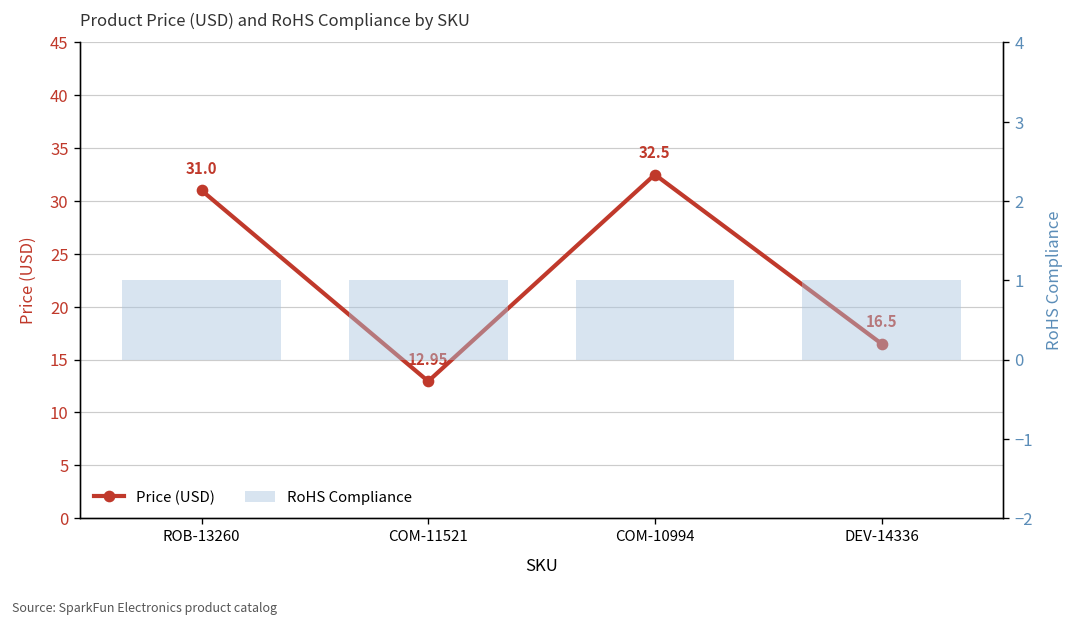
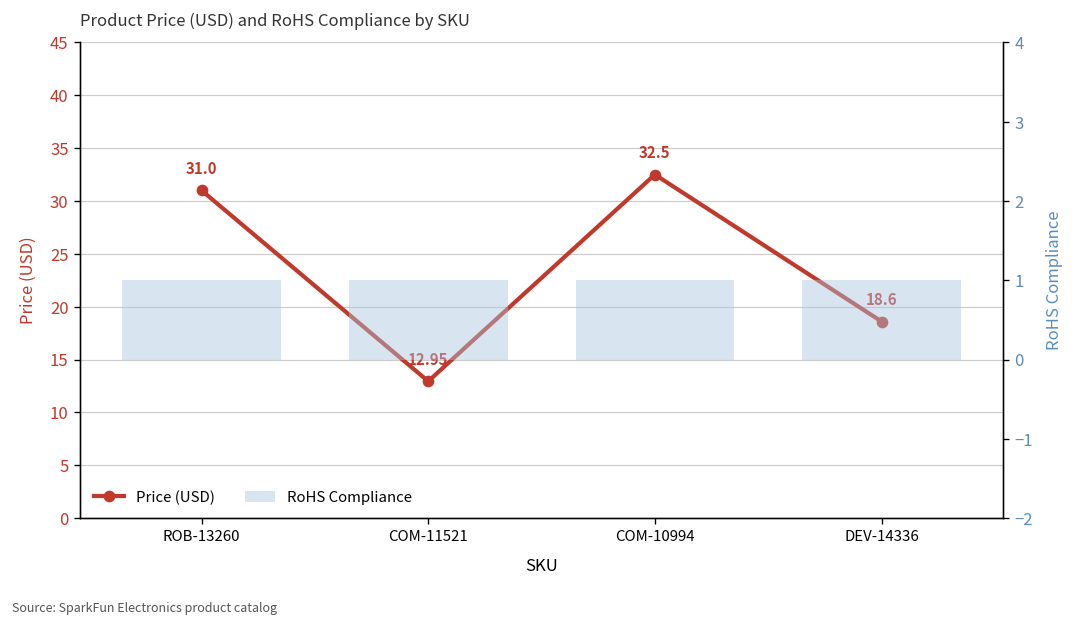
Price (USD), DEV-14336: 16.5 -> 18.6
